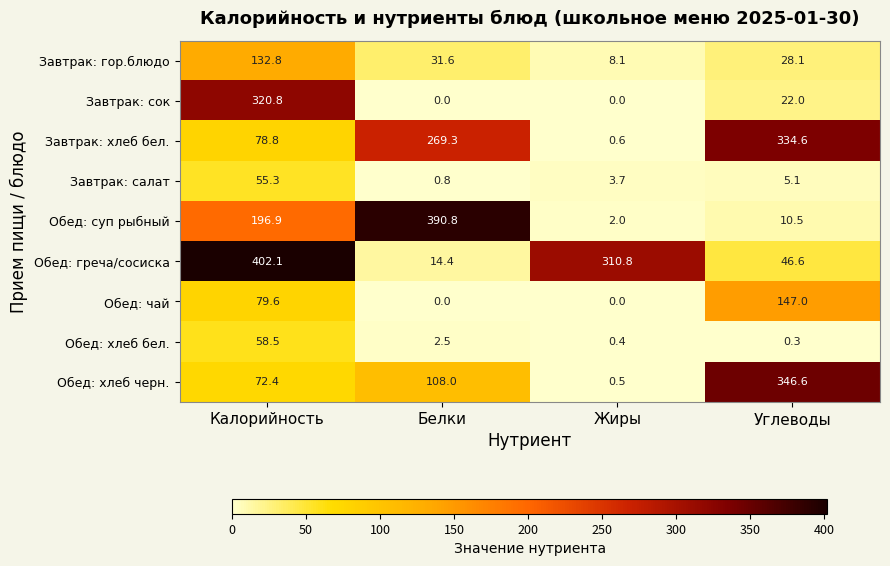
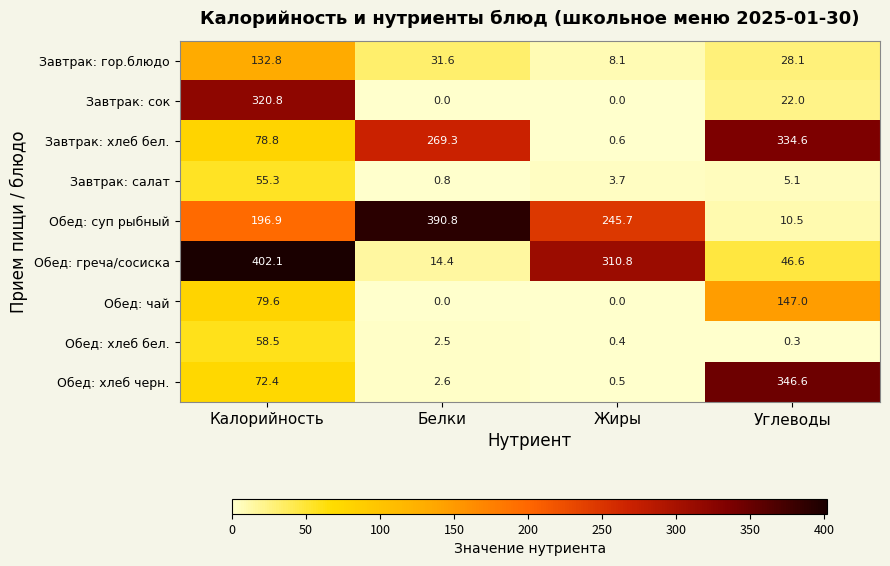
Обед: суп рыбный, Жиры: 2.0 -> 245.7
Обед: хлеб черн., Белки: 108.0 -> 2.6
